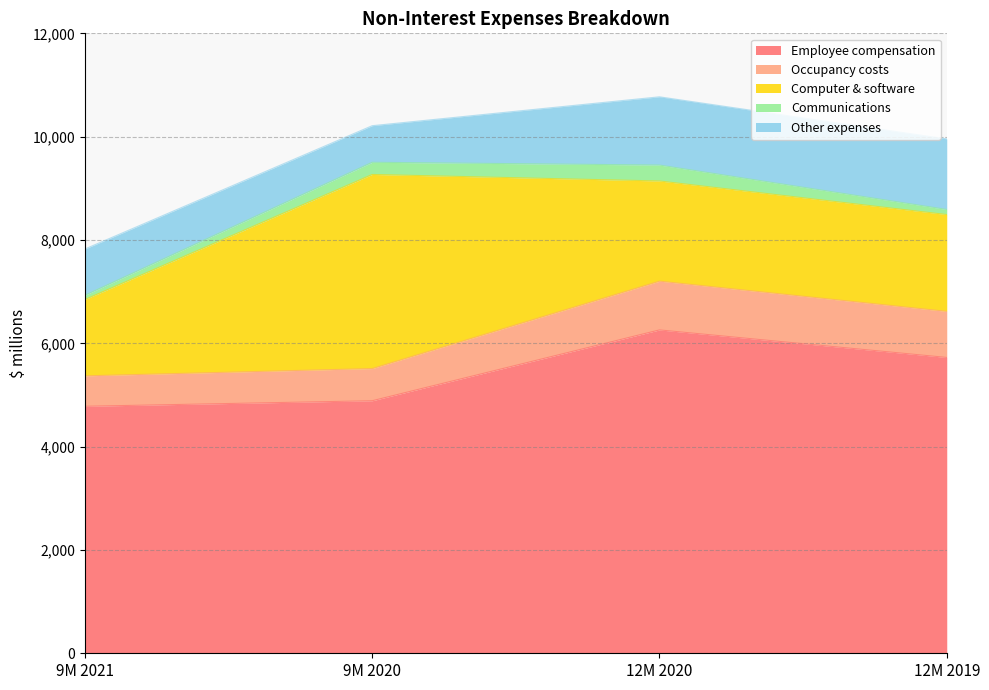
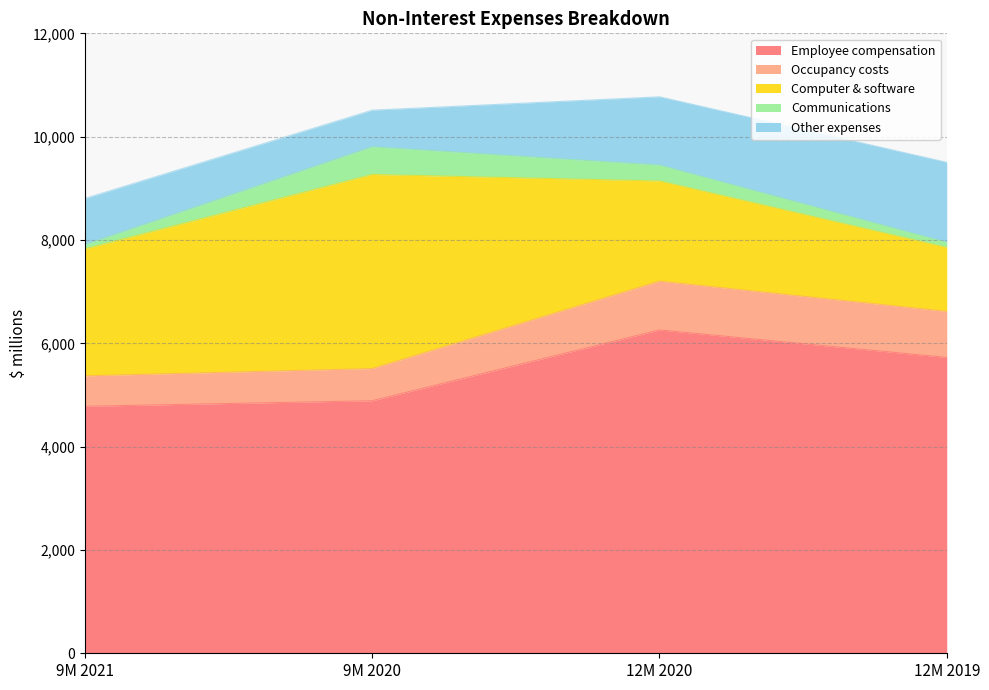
Computer & software, 9M 2021: 1,500 -> 2,500
Communications, 9M 2020: 200 -> 500
Computer & software, 12M 2019: 1,900 -> 1,200
Other expenses, 12M 2019: 1,400 -> 1,500
